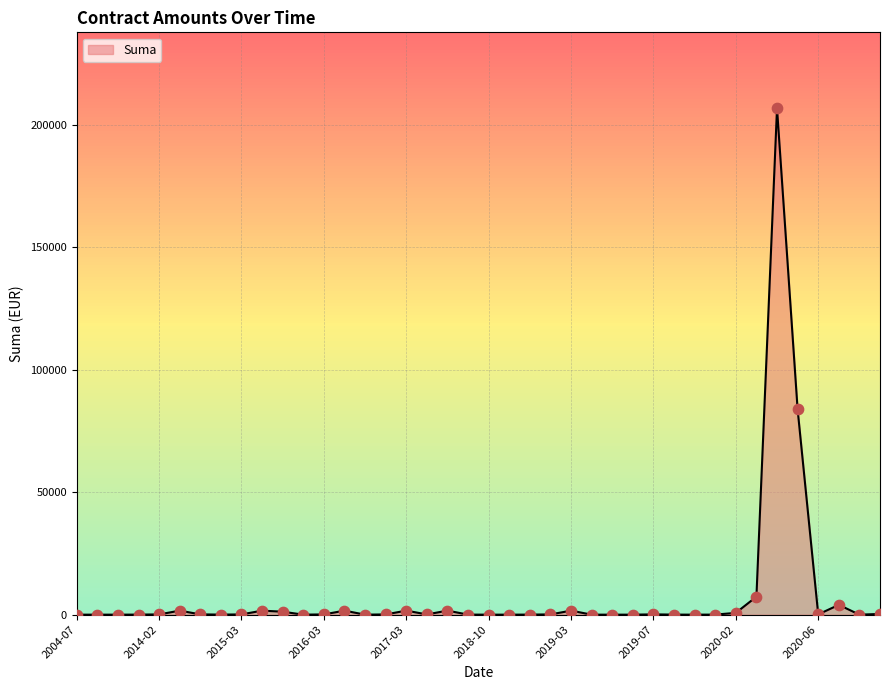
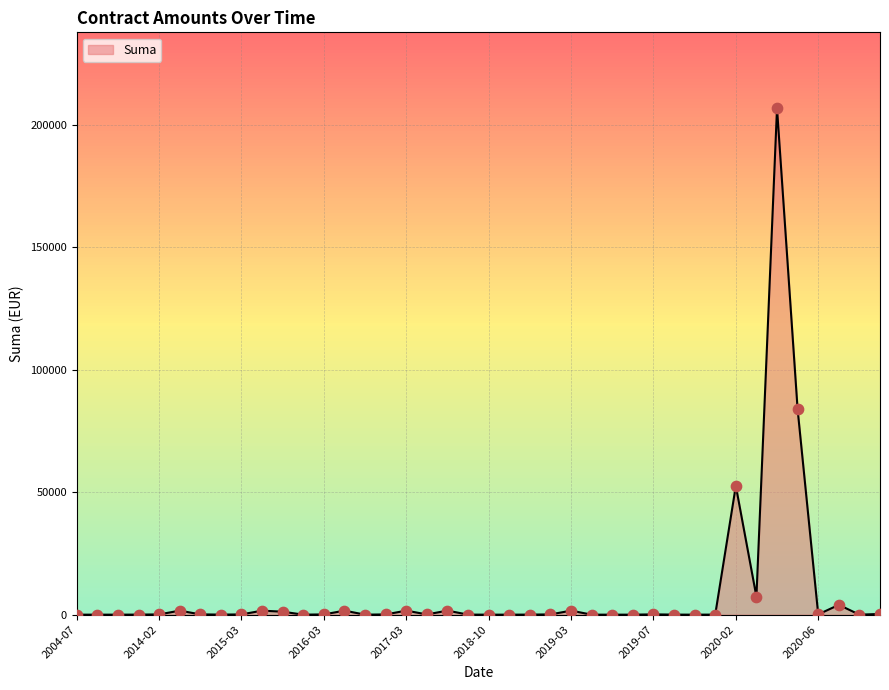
2020-02: 1000 -> 53000
